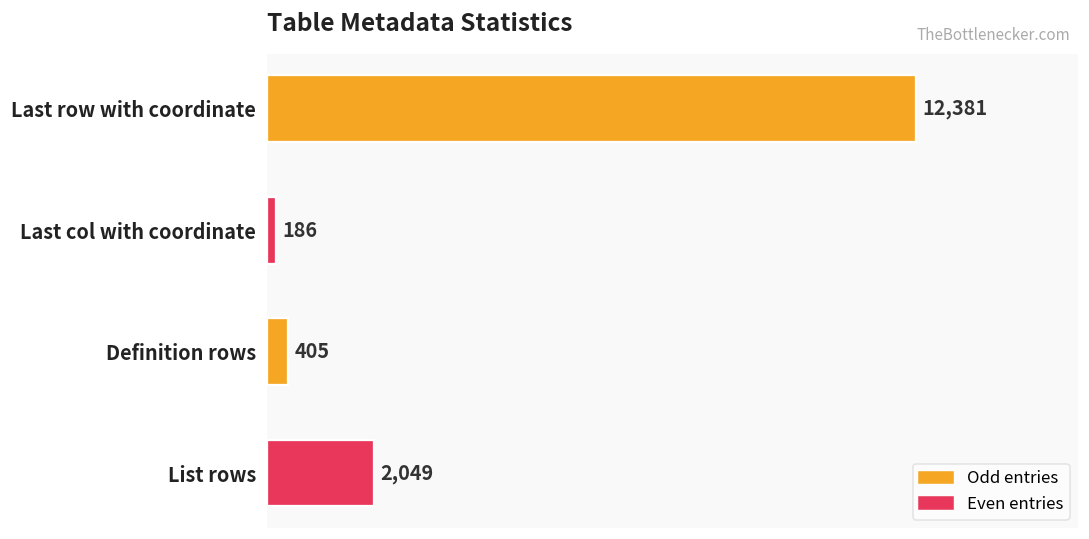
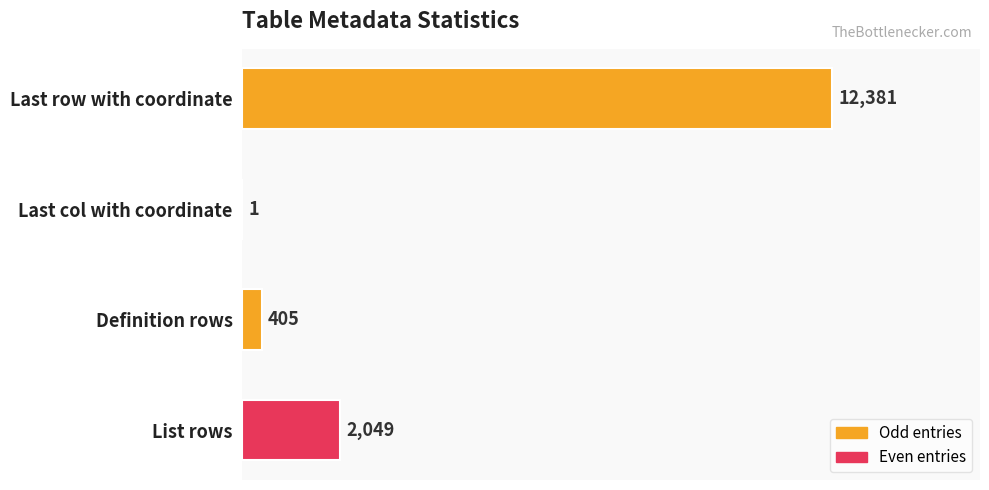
Last col with coordinate: 186 -> 1
